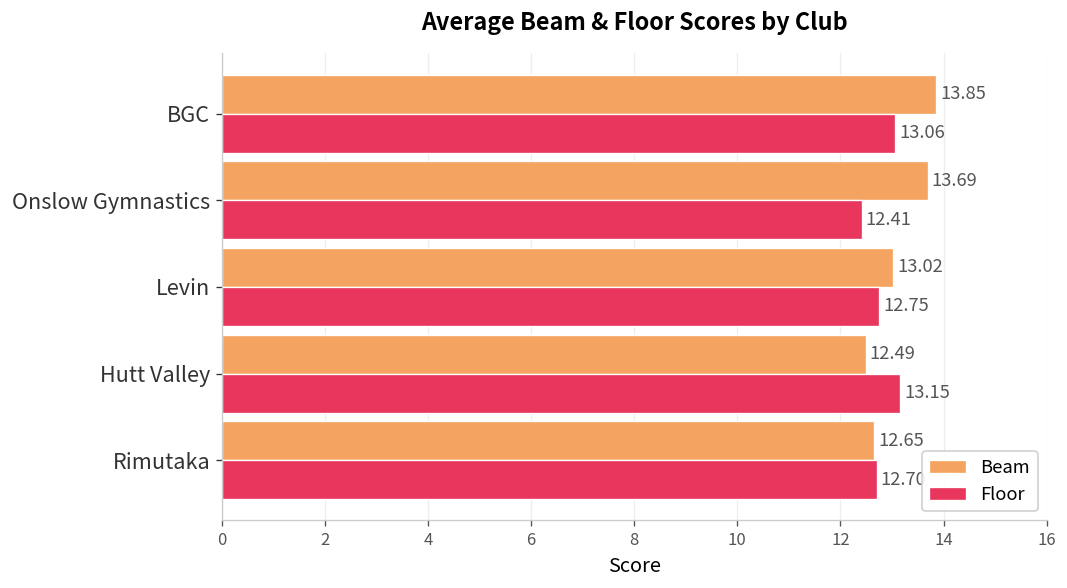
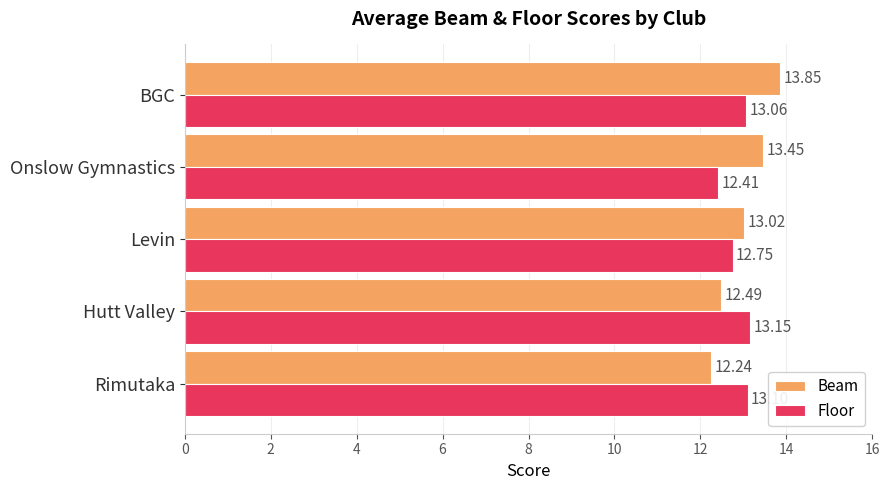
Beam, Onslow Gymnastics: 13.69 -> 13.45
Beam, Rimutaka: 12.65 -> 12.24
Floor, Rimutaka: 12.7 -> 13.1
